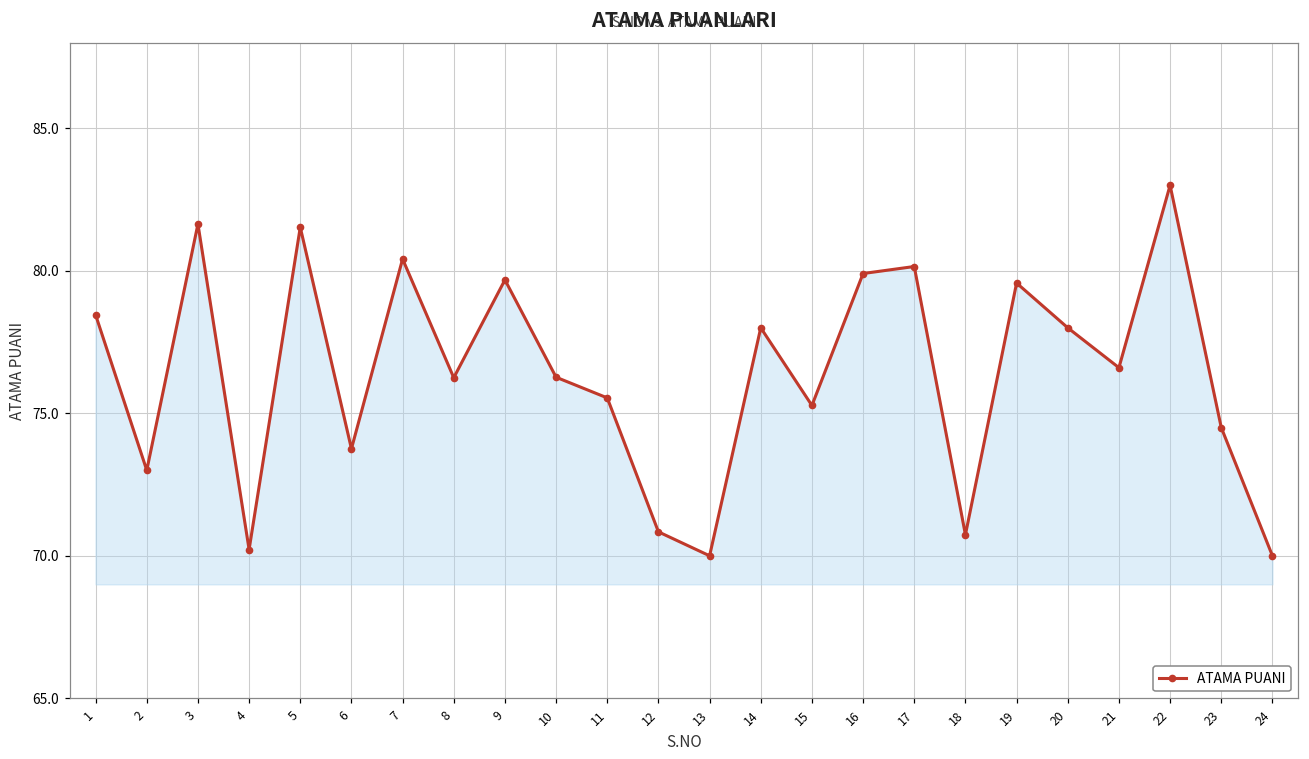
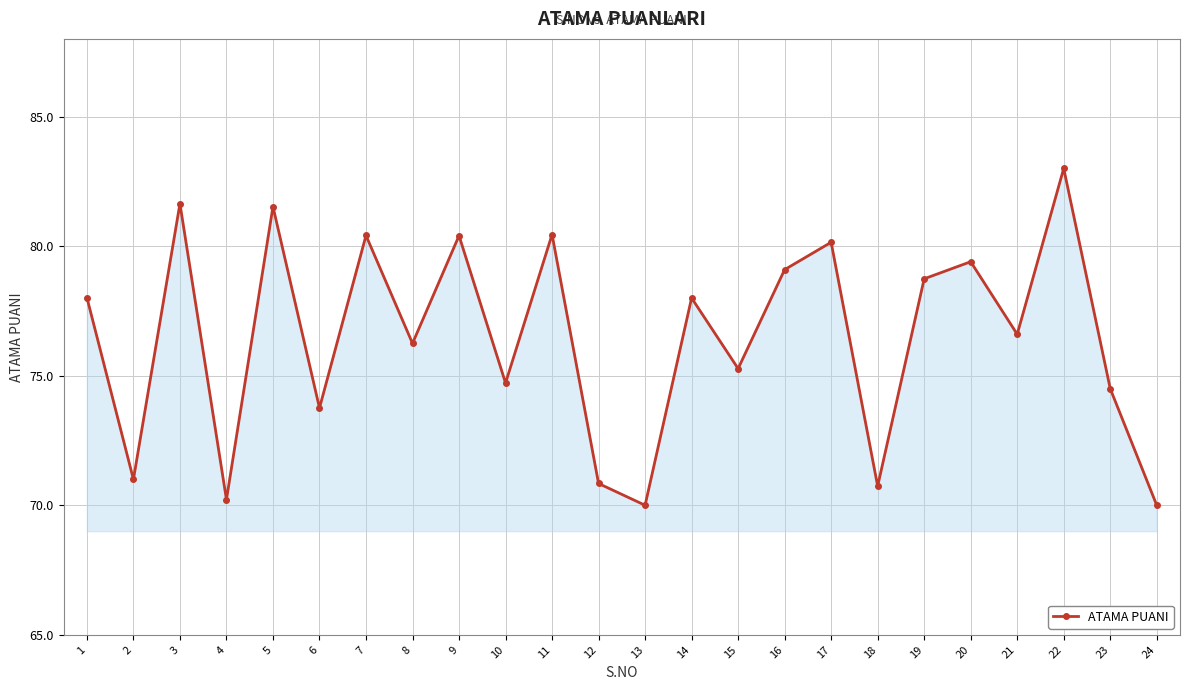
1: 78.5 -> 78.0
2: 73 -> 71
9: 79.7 -> 80.4
10: 76.3 -> 74.7
11: 75.5 -> 80.5
16: 79.9 -> 79.1
19: 79.6 -> 78.7
20: 78.0 -> 79.4
